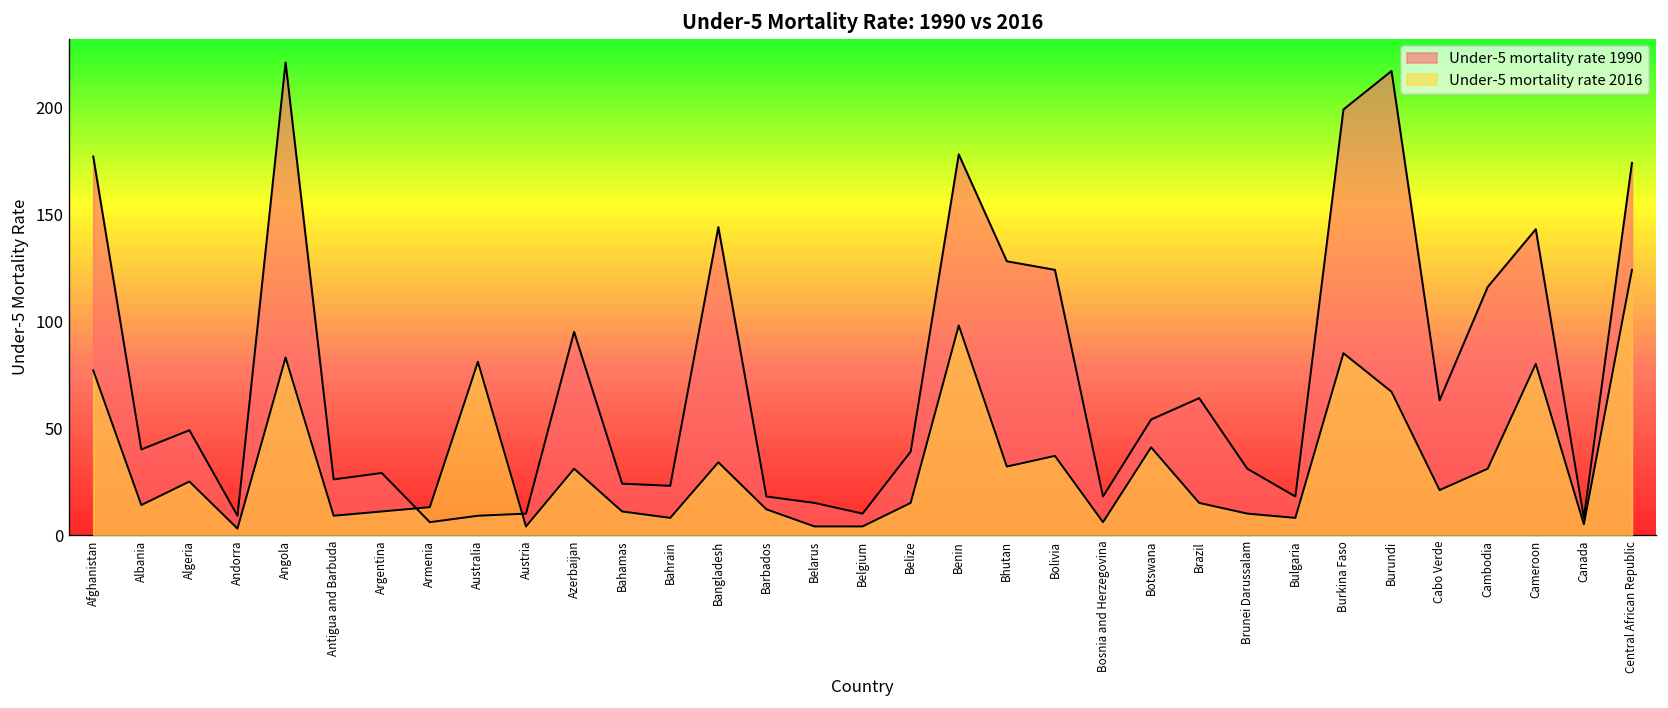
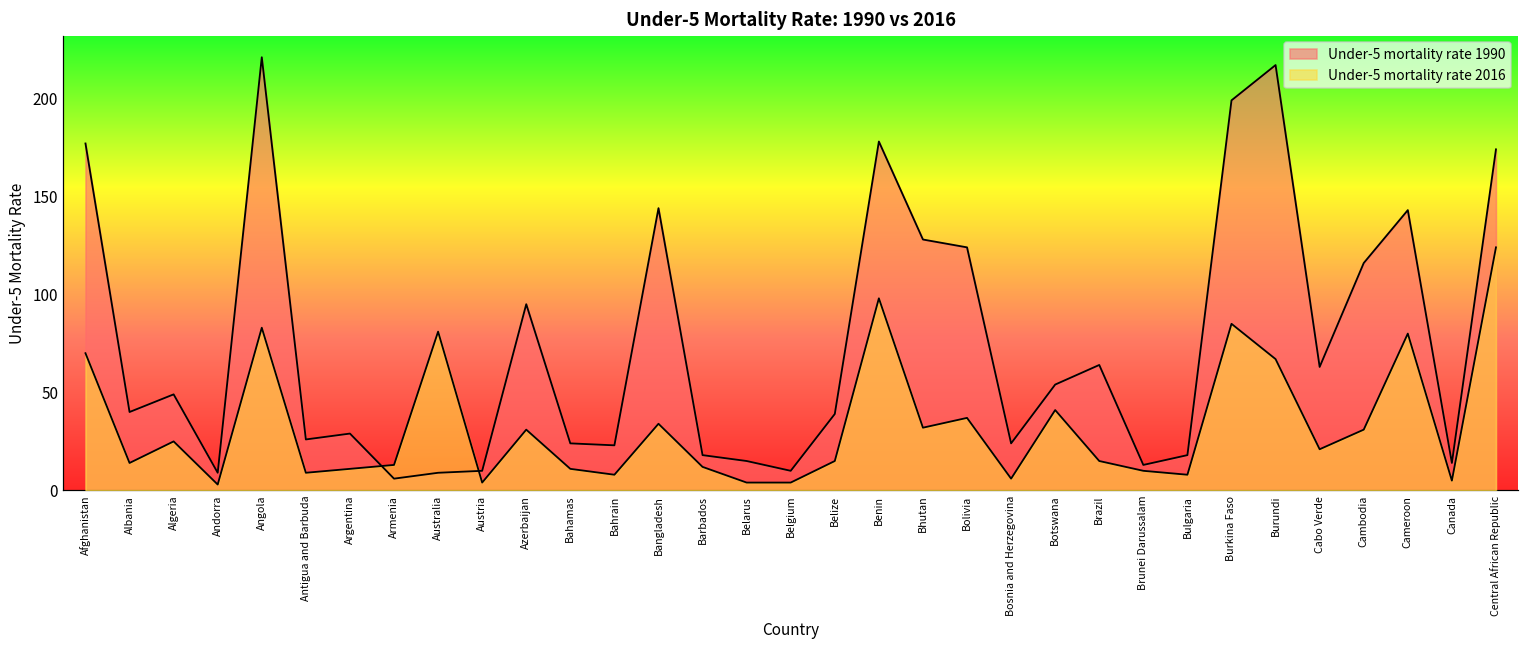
Under-5 mortality rate 2016, Afghanistan: 77 -> 70
Under-5 mortality rate 1990, Bosnia and Herzegovina: 18 -> 24
Under-5 mortality rate 1990, Brunei Darussalam: 31 -> 13
Under-5 mortality rate 1990, Canada: 8 -> 14
